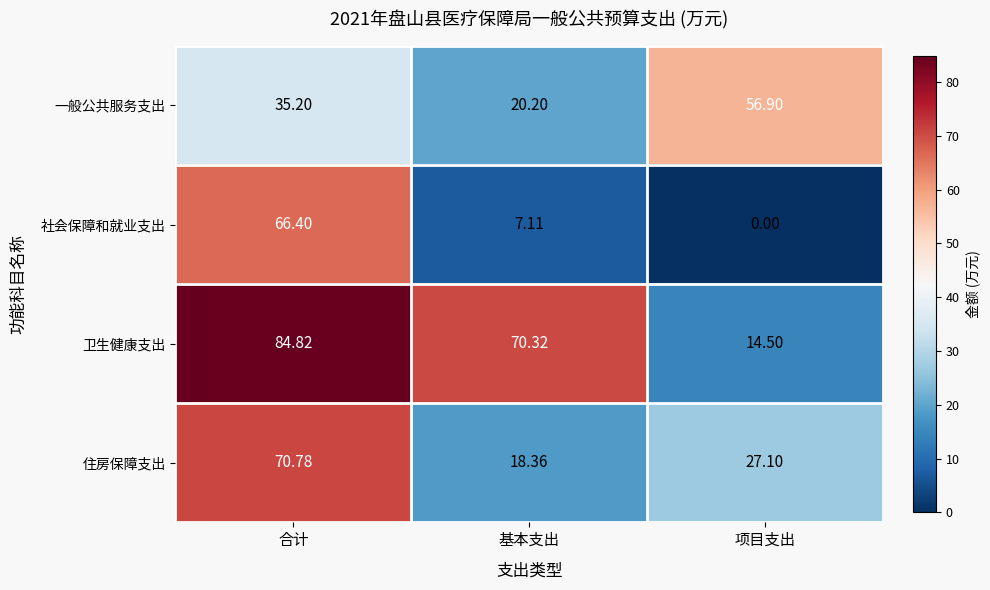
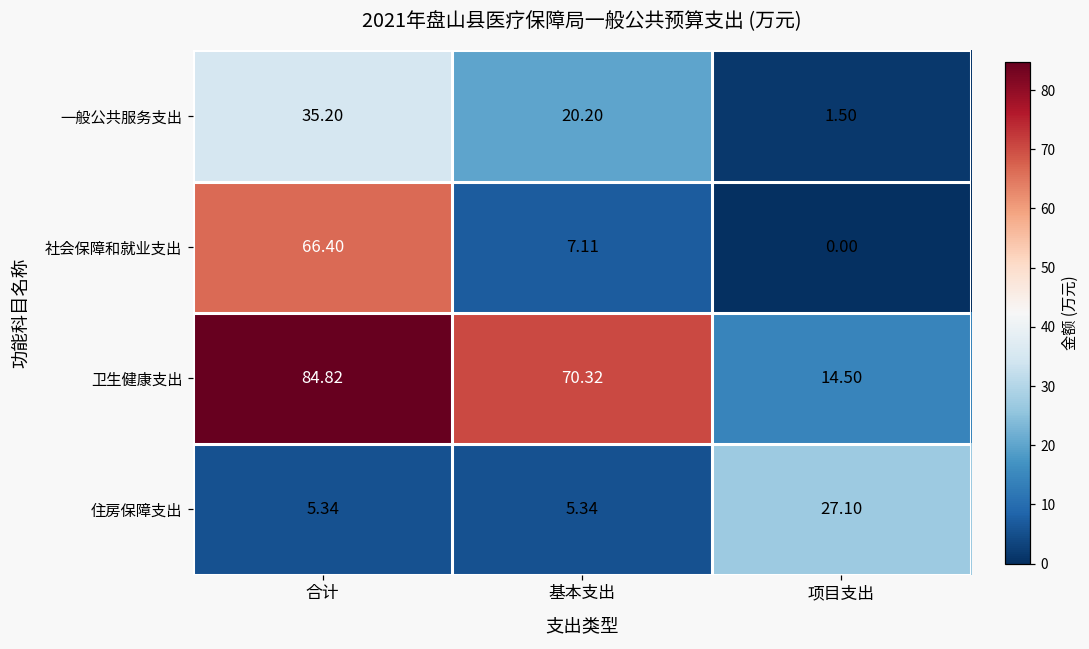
一般公共服务支出, 项目支出: 56.90 -> 1.50
住房保障支出, 合计: 70.78 -> 5.34
住房保障支出, 基本支出: 18.36 -> 5.34
